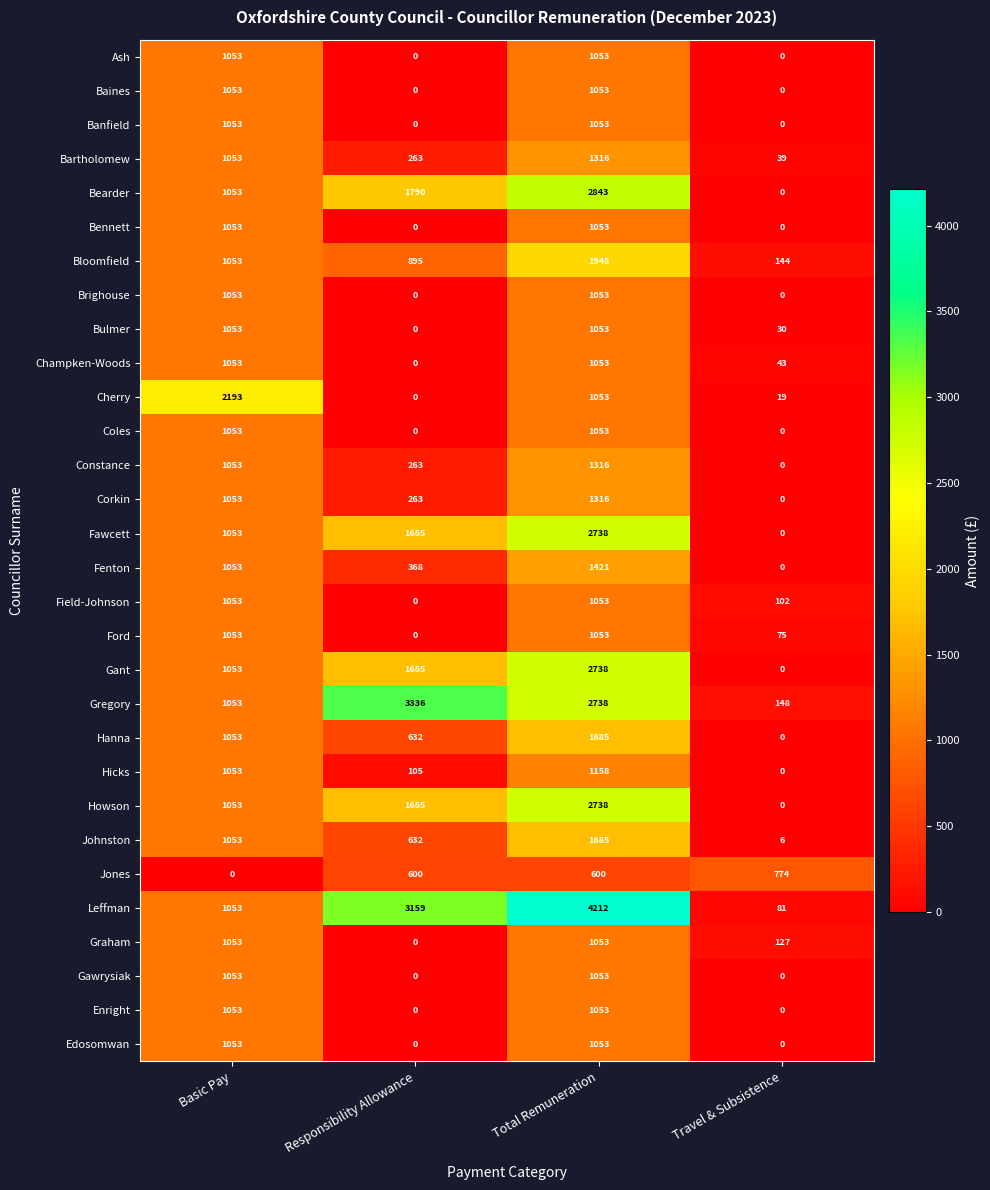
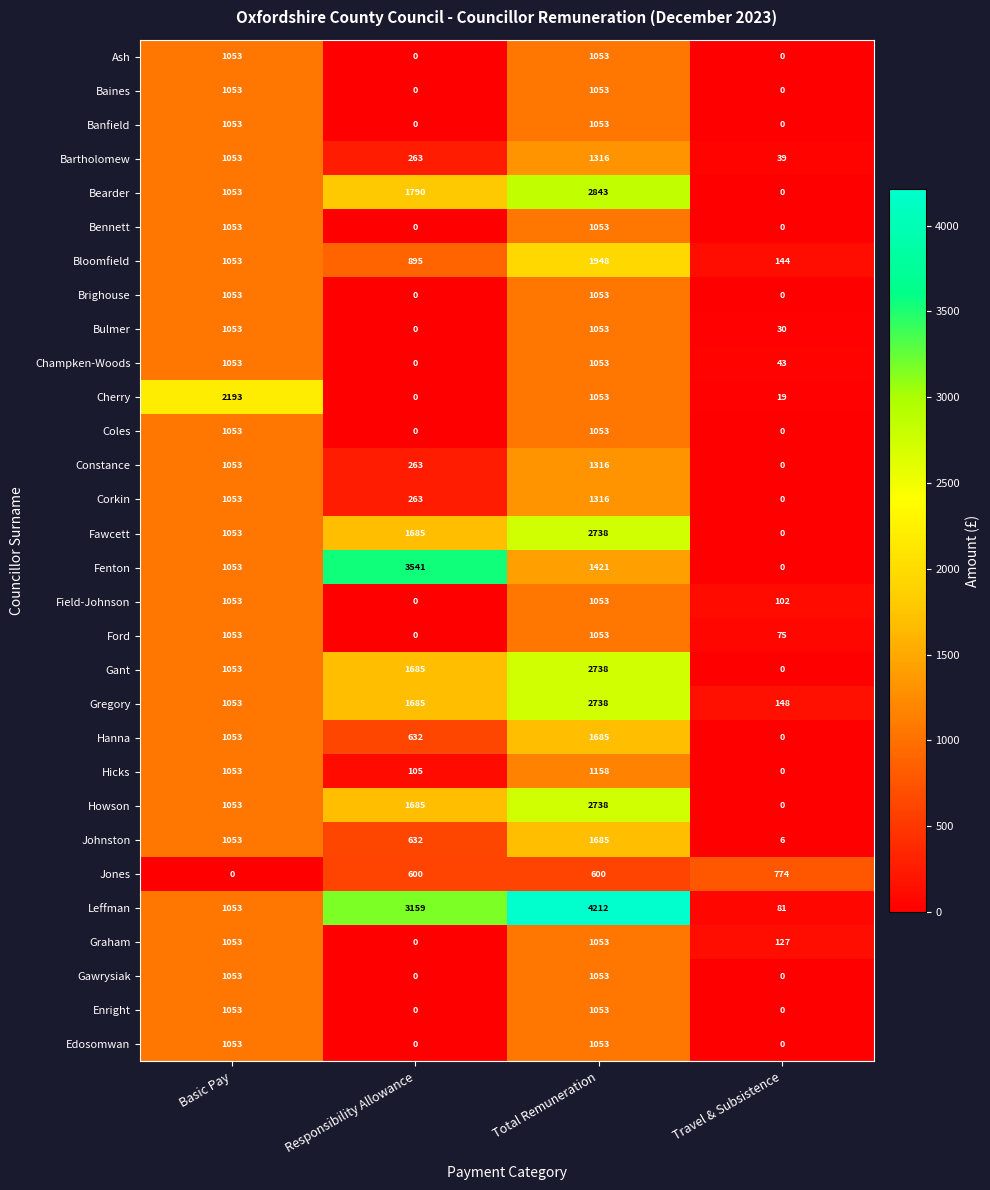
Fenton, Responsibility Allowance: 368 -> 3541
Gregory, Responsibility Allowance: 3336 -> 1685
